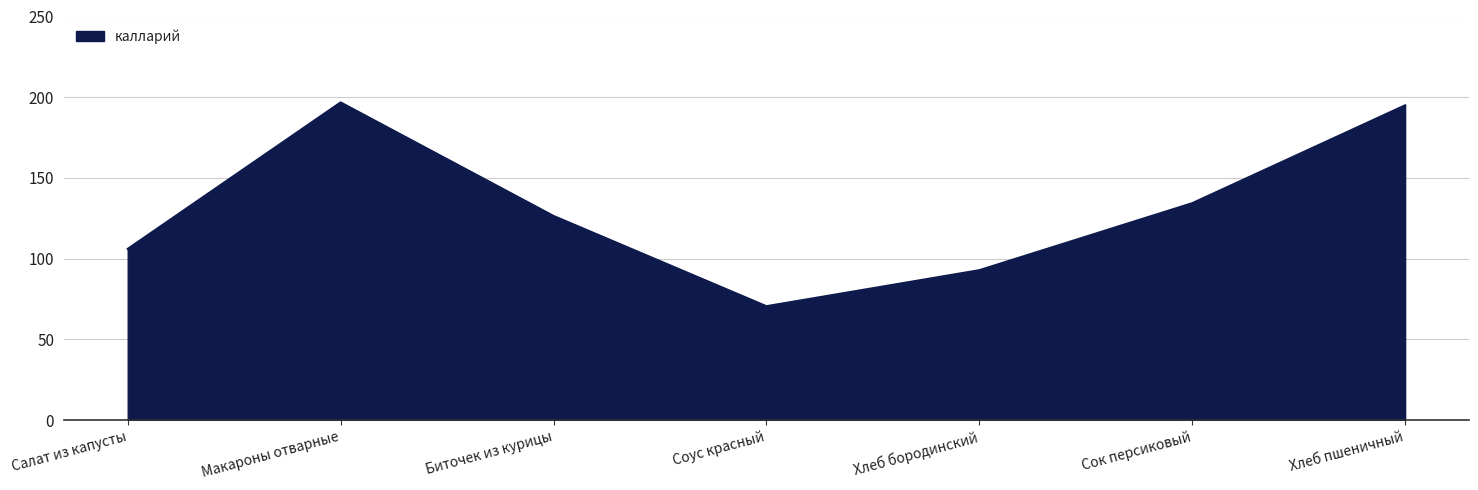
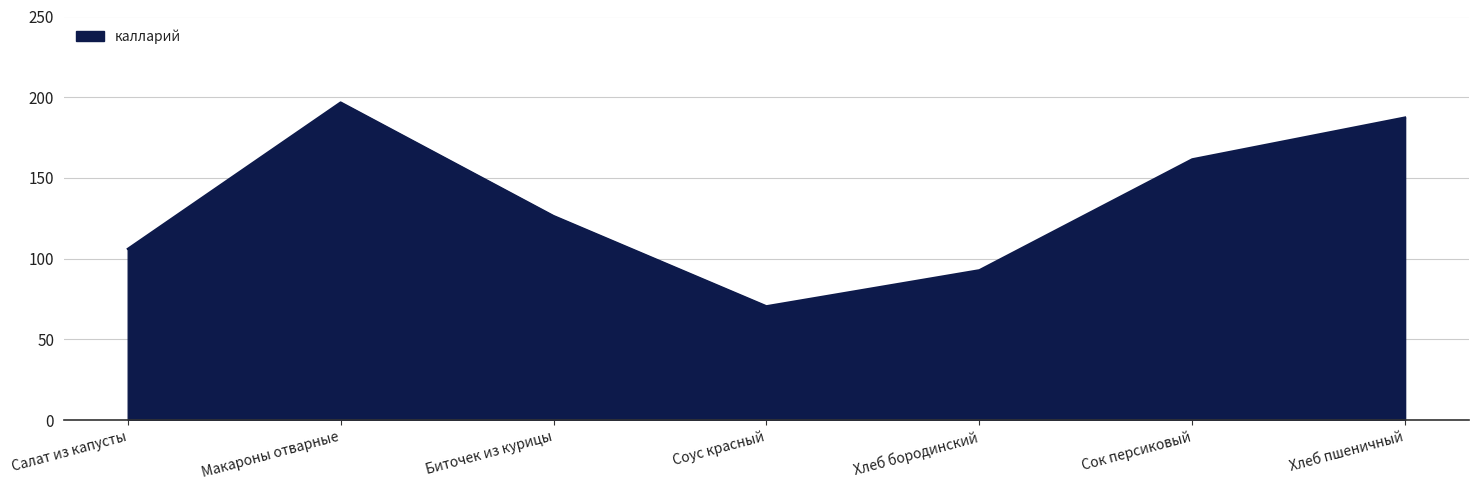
Сок персиковый: 134 -> 162
Хлеб пшеничный: 195 -> 188
